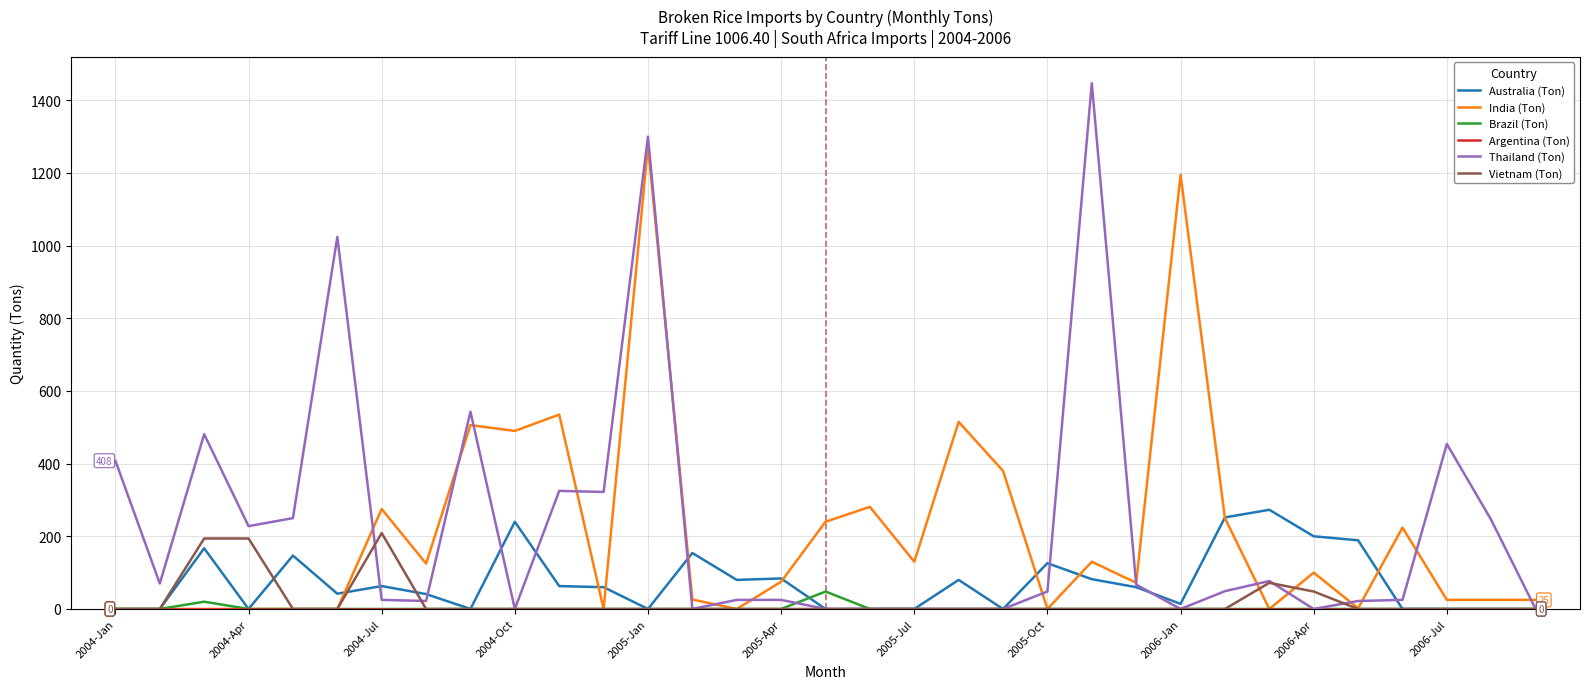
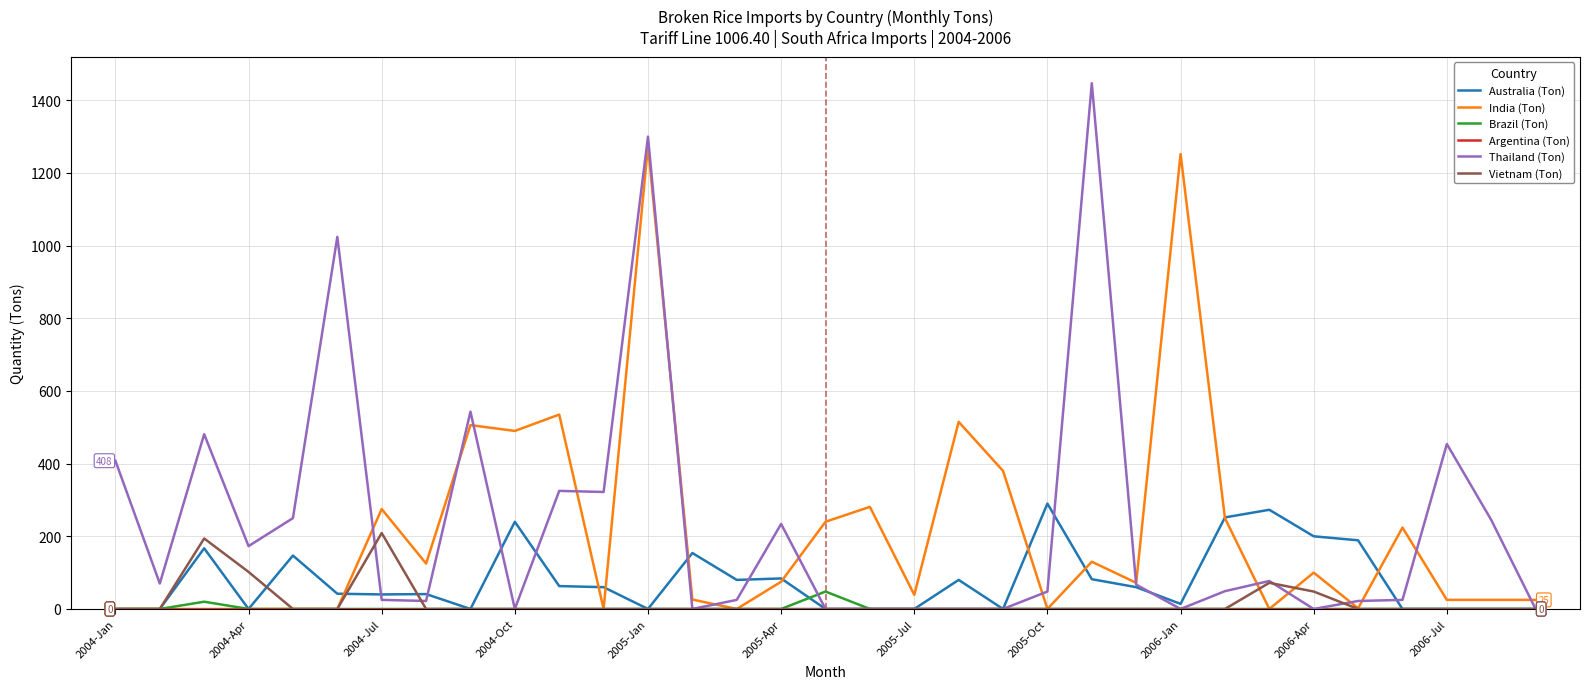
Thailand (Ton), 2004-Apr: 230 -> 170
Vietnam (Ton), 2004-Apr: 190 -> 100
Australia (Ton), 2004-Jul: 60 -> 40
Thailand (Ton), 2005-Apr: 30 -> 230
India (Ton), 2005-Jul: 130 -> 40
Australia (Ton), 2005-Oct: 130 -> 290
India (Ton), 2006-Jan: 1200 -> 1250
